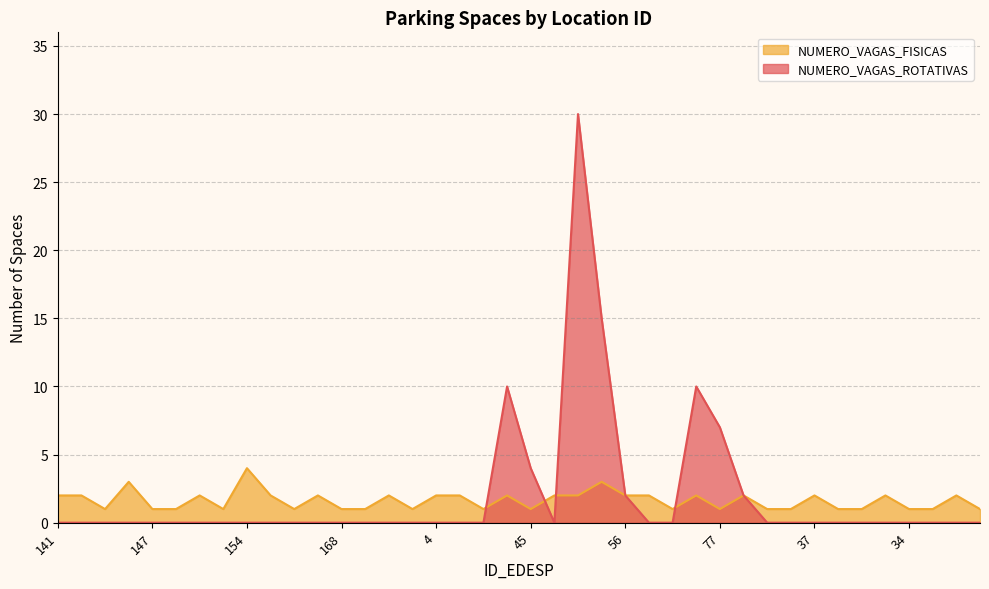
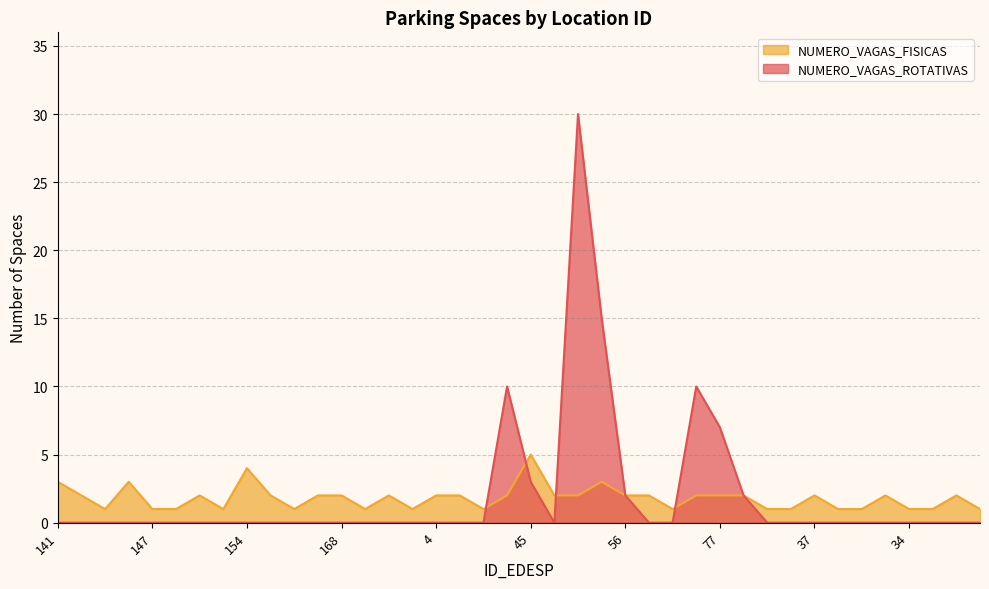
NUMERO_VAGAS_FISICAS, 141: 2 -> 3
NUMERO_VAGAS_FISICAS, 168: 1 -> 2
NUMERO_VAGAS_FISICAS, 45: 1 -> 5
NUMERO_VAGAS_ROTATIVAS, 45: 4 -> 3
NUMERO_VAGAS_FISICAS, 77: 1 -> 2
